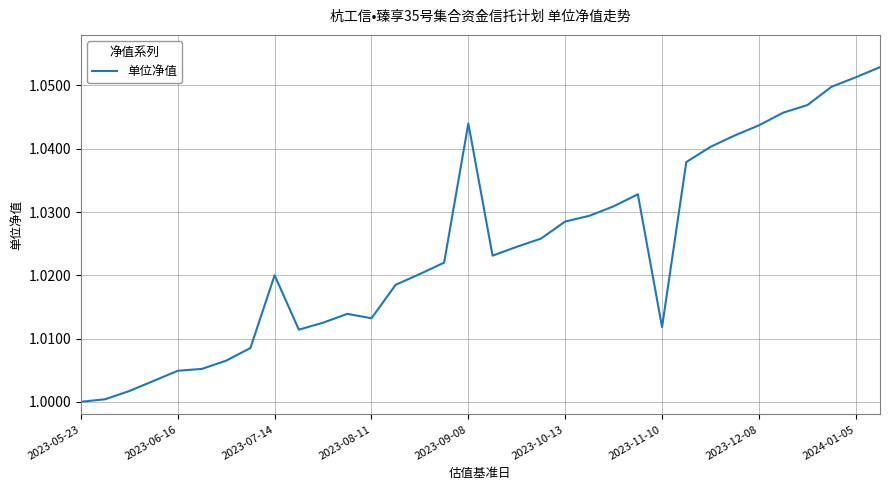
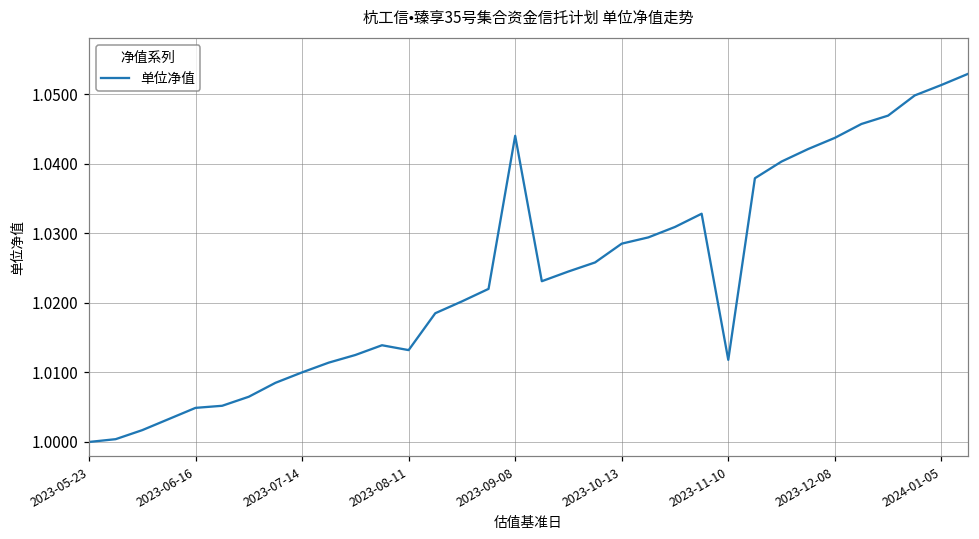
2023-07-14: 1.02 -> 1.01
